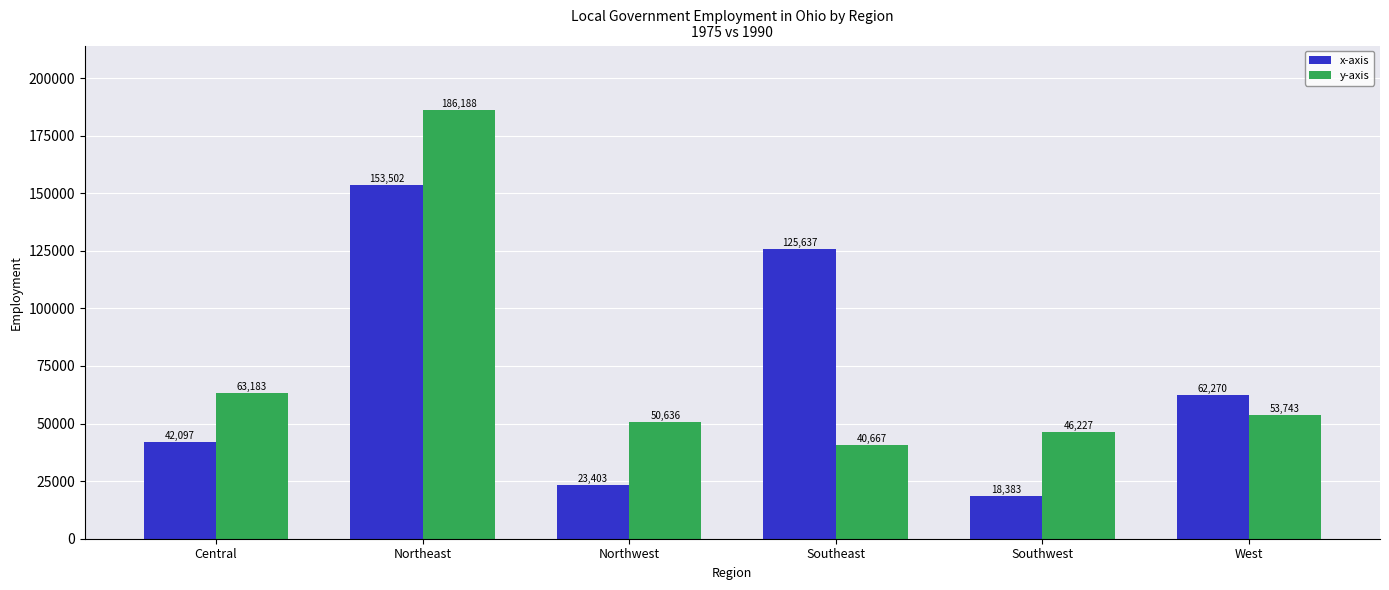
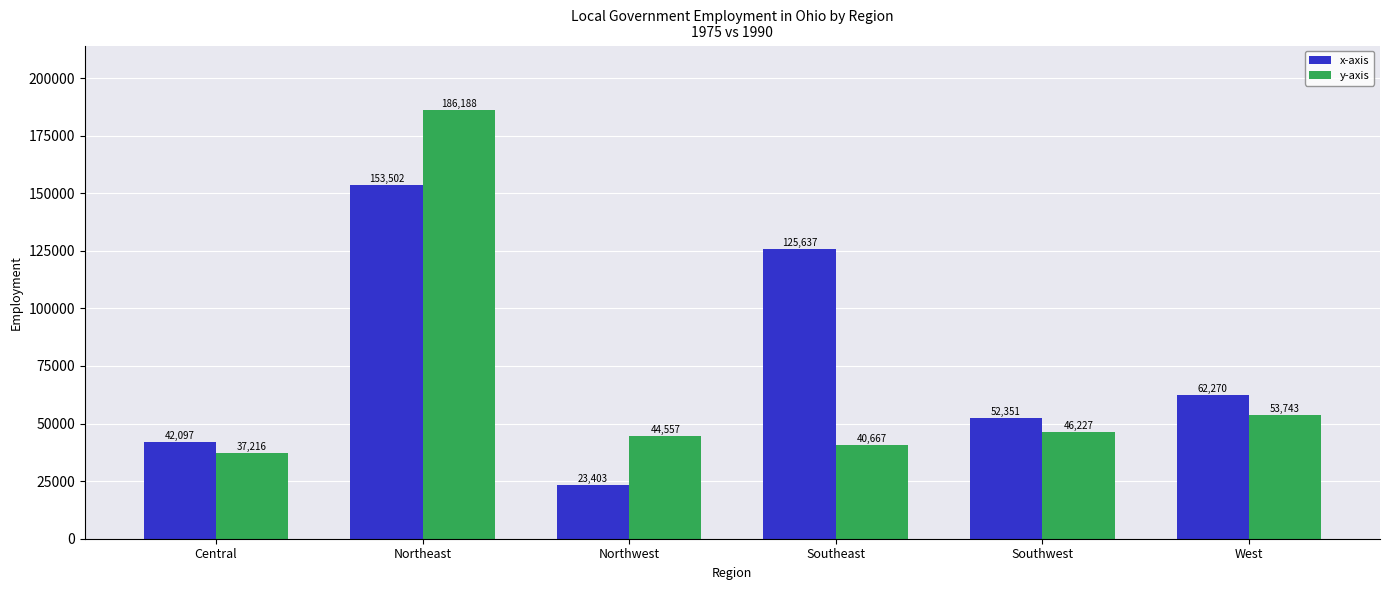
y-axis, Central: 63,183 -> 37,216
y-axis, Northwest: 50,636 -> 44,557
x-axis, Southwest: 18,383 -> 52,351
